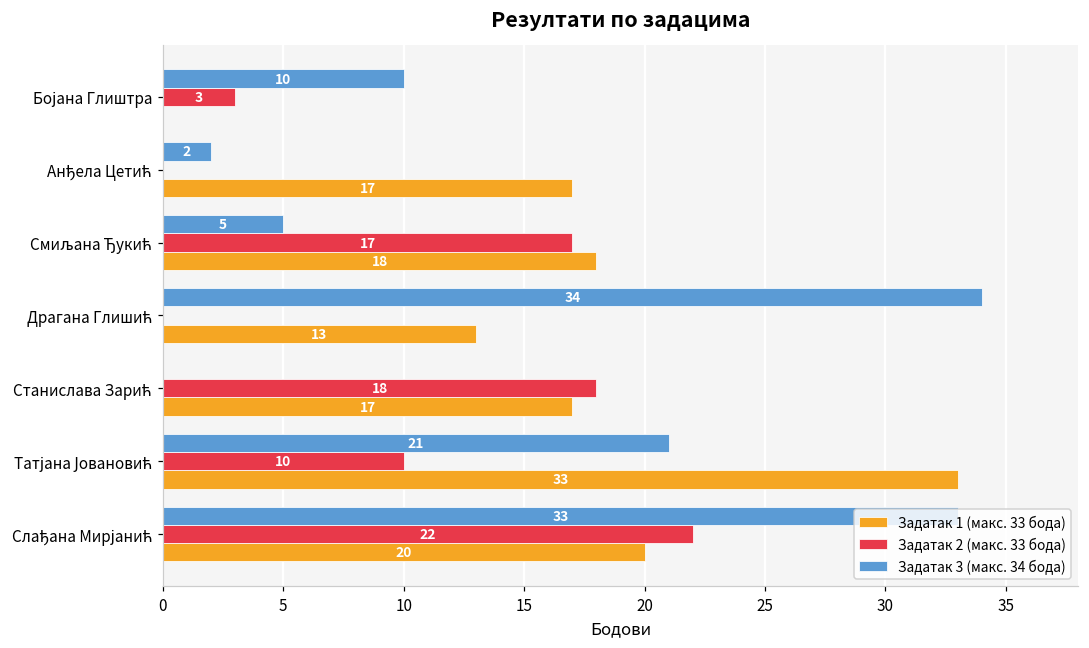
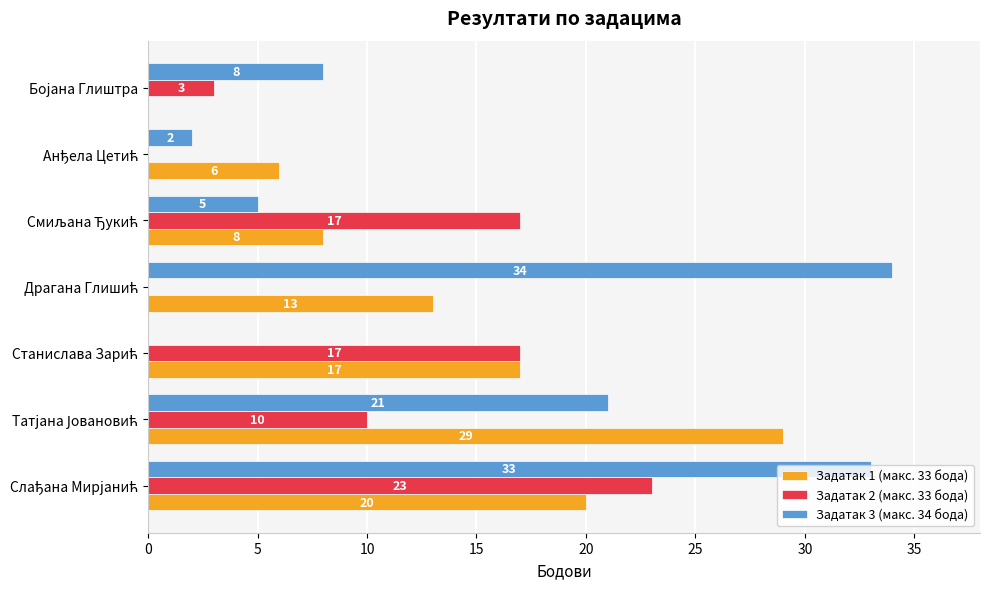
Задатак 3 (макс. 34 бода), Бојана Глиштра: 10 -> 8
Задатак 1 (макс. 33 бода), Анђела Цетић: 17 -> 6
Задатак 1 (макс. 33 бода), Смиљана Ђукић: 18 -> 8
Задатак 2 (макс. 33 бода), Станислава Зарић: 18 -> 17
Задатак 1 (макс. 33 бода), Татјана Јовановић: 33 -> 29
Задатак 2 (макс. 33 бода), Слађана Мирјанић: 22 -> 23
